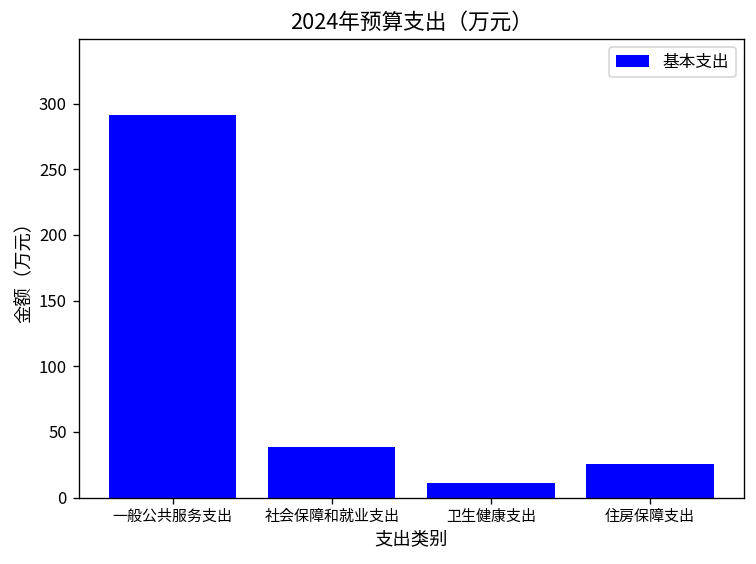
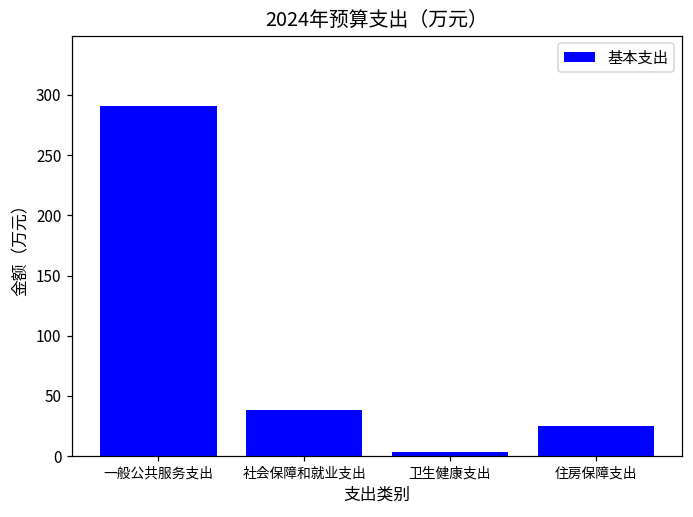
卫生健康支出: 11 -> 4
